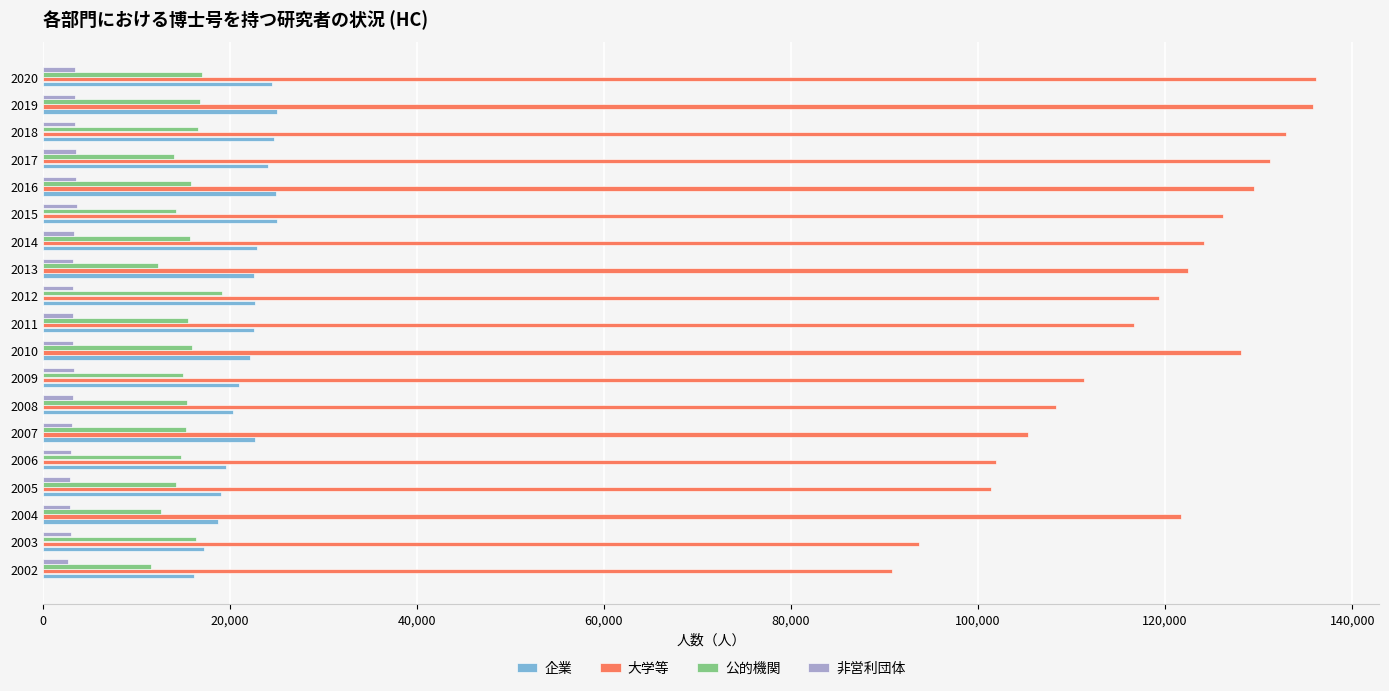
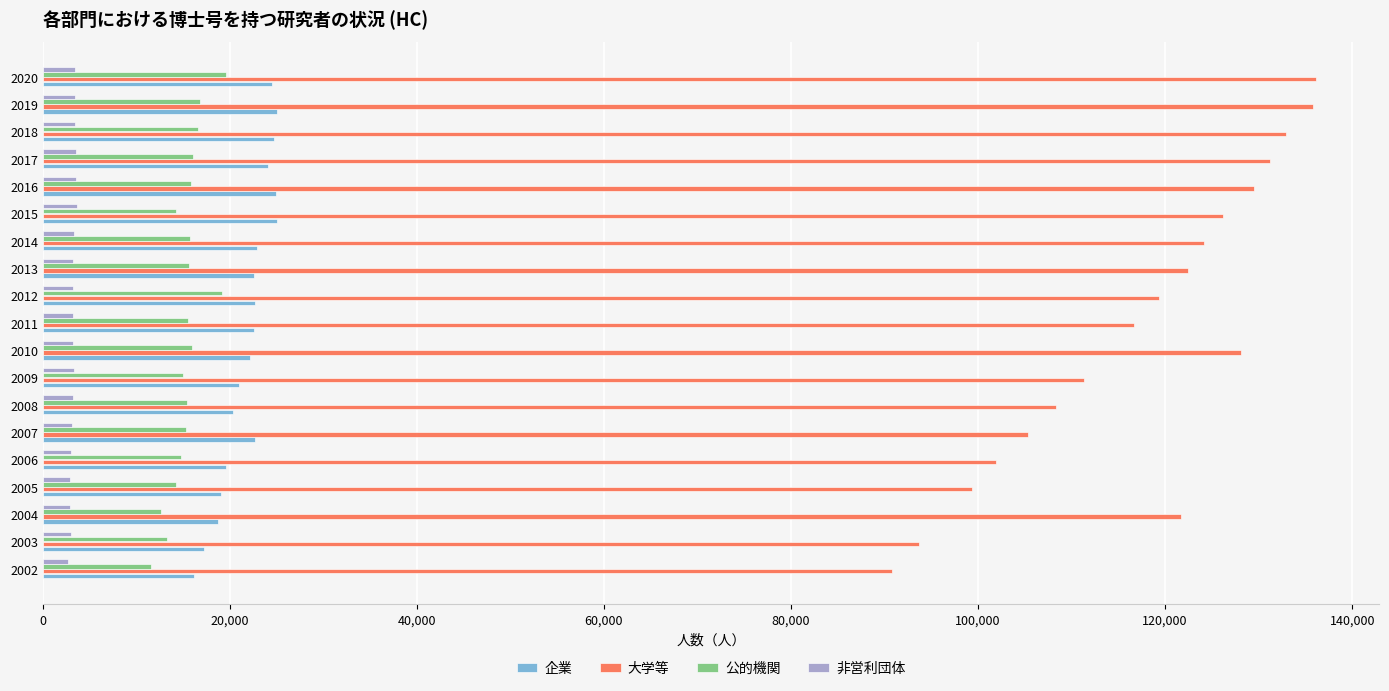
公的機関, 2020: 17,000 -> 20,000
公的機関, 2017: 14,000 -> 16,000
公的機関, 2013: 12,000 -> 16,000
大学等, 2005: 101,000 -> 99,000
公的機関, 2003: 16,000 -> 13,000
